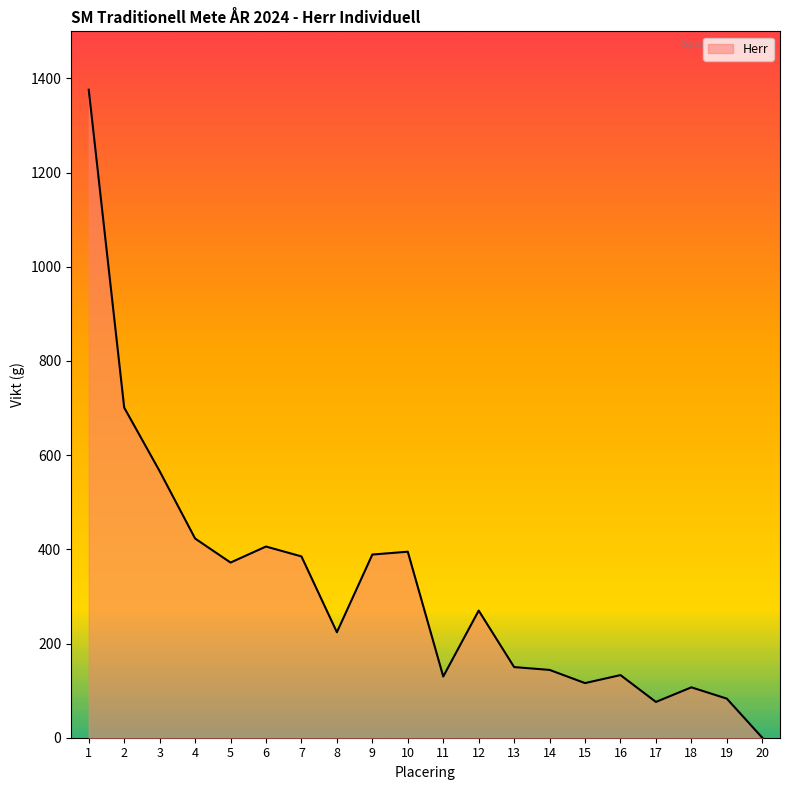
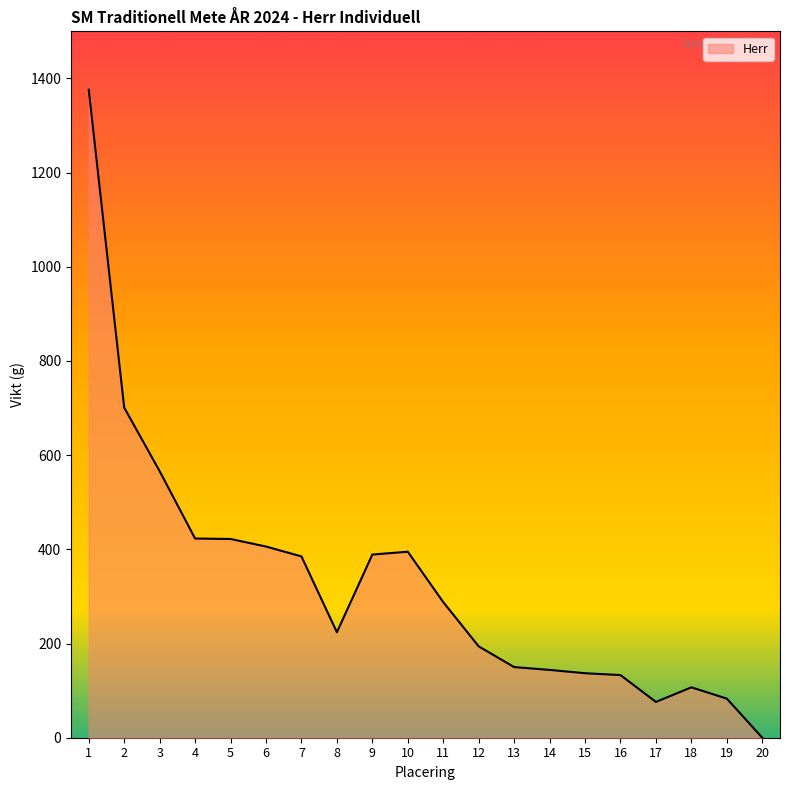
5: 370 -> 420
11: 130 -> 290
12: 270 -> 190
15: 120 -> 140
